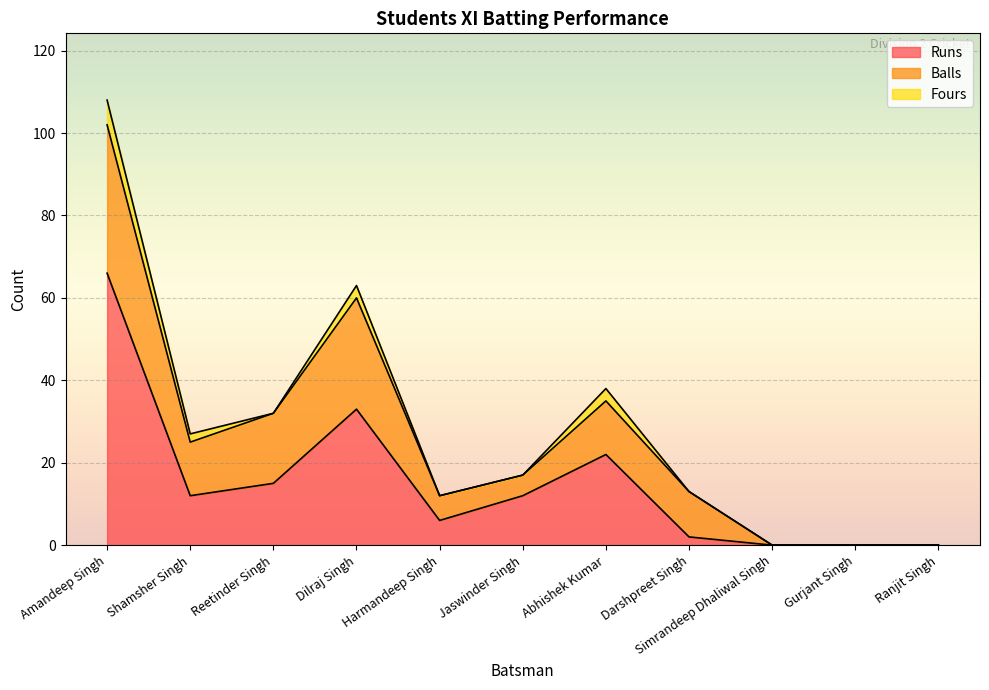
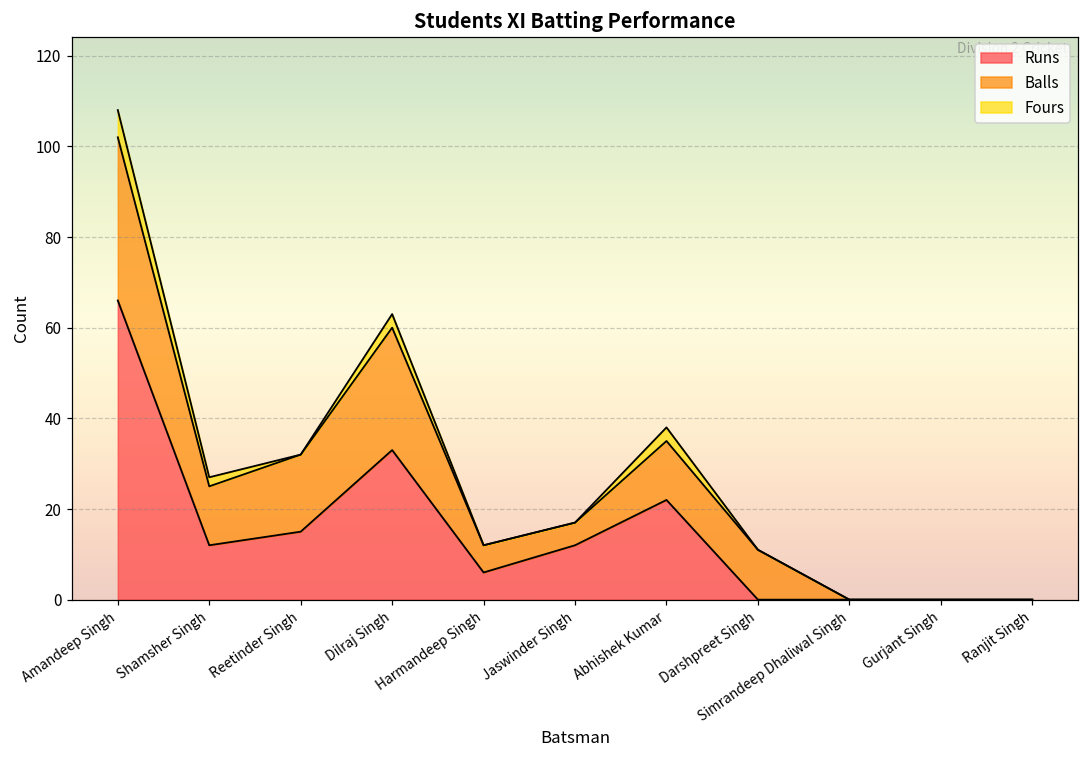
Runs, Darshpreet Singh: 2 -> 0
